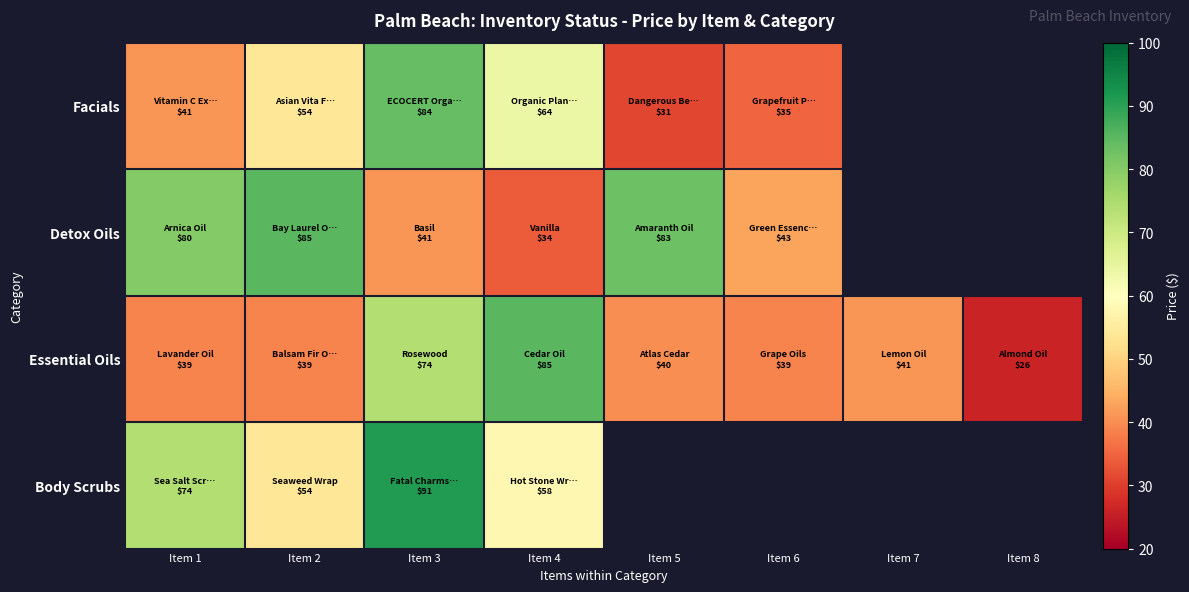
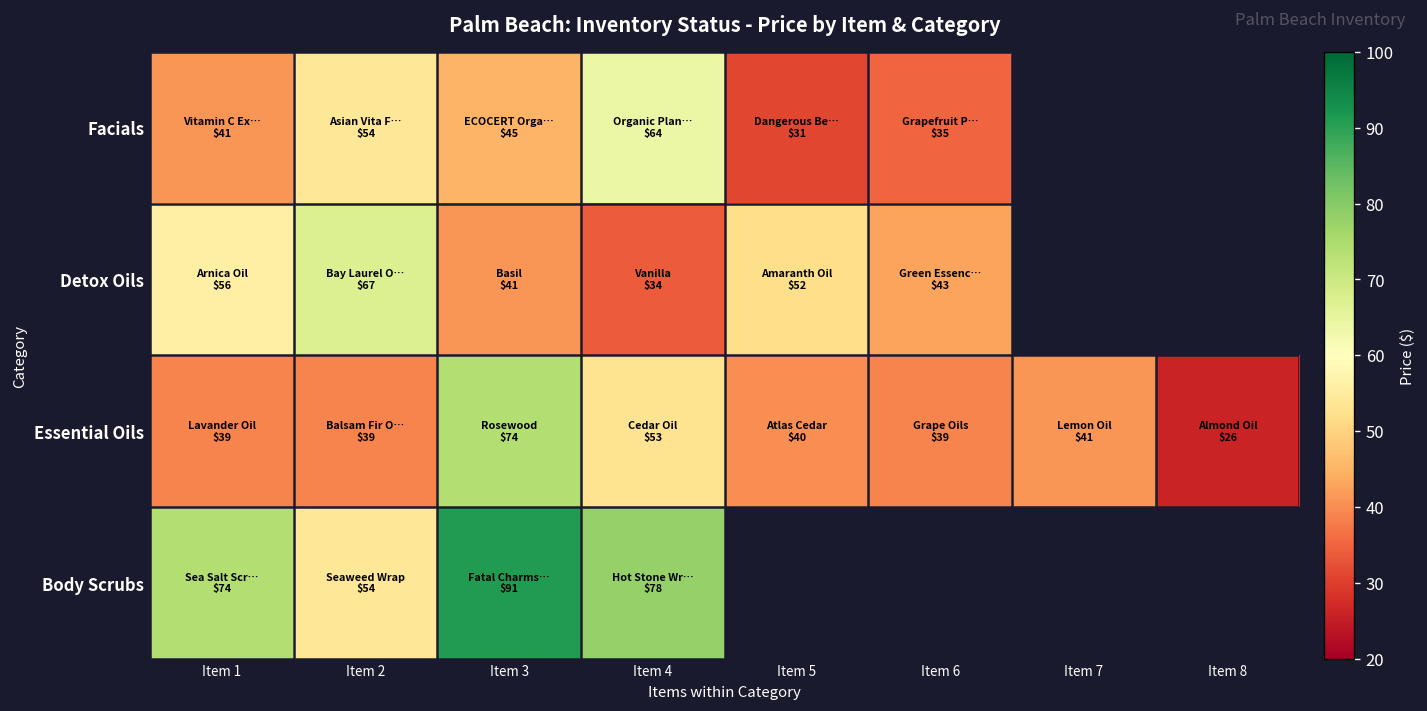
Facials, Item 3: $84 -> $45
Detox Oils, Item 1: $80 -> $56
Detox Oils, Item 2: $85 -> $67
Detox Oils, Item 5: $83 -> $52
Essential Oils, Item 4: $85 -> $53
Body Scrubs, Item 4: $58 -> $78
